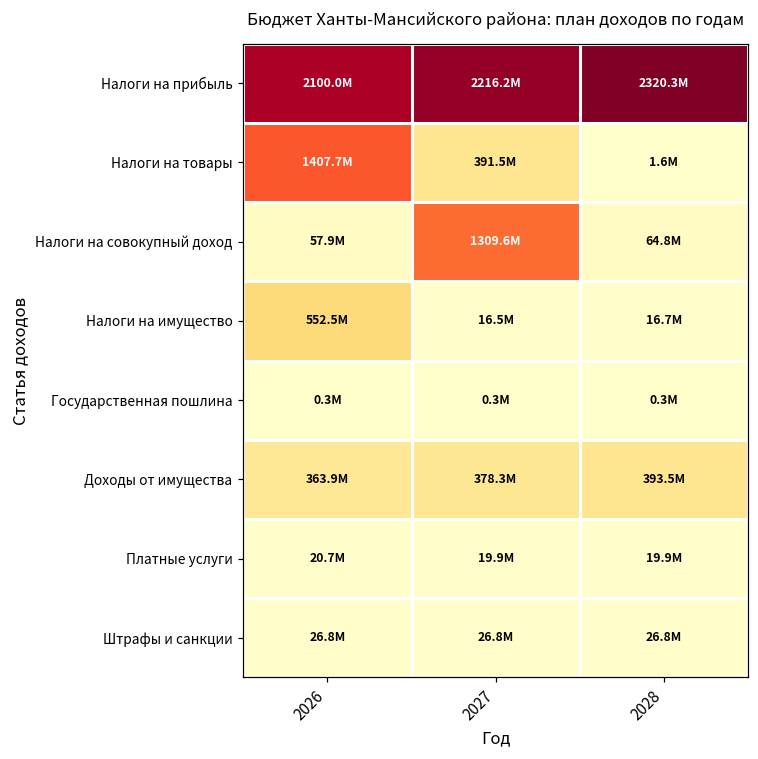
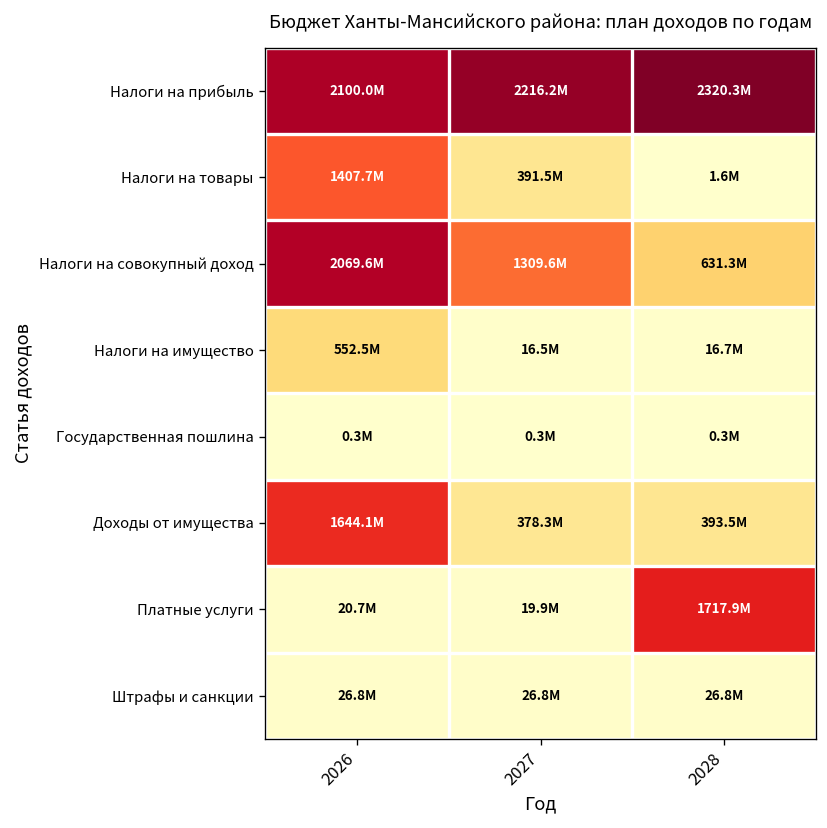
Налоги на совокупный доход, 2026: 57.9M -> 2069.6M
Налоги на совокупный доход, 2028: 64.8M -> 631.3M
Доходы от имущества, 2026: 363.9M -> 1644.1M
Платные услуги, 2028: 19.9M -> 1717.9M
